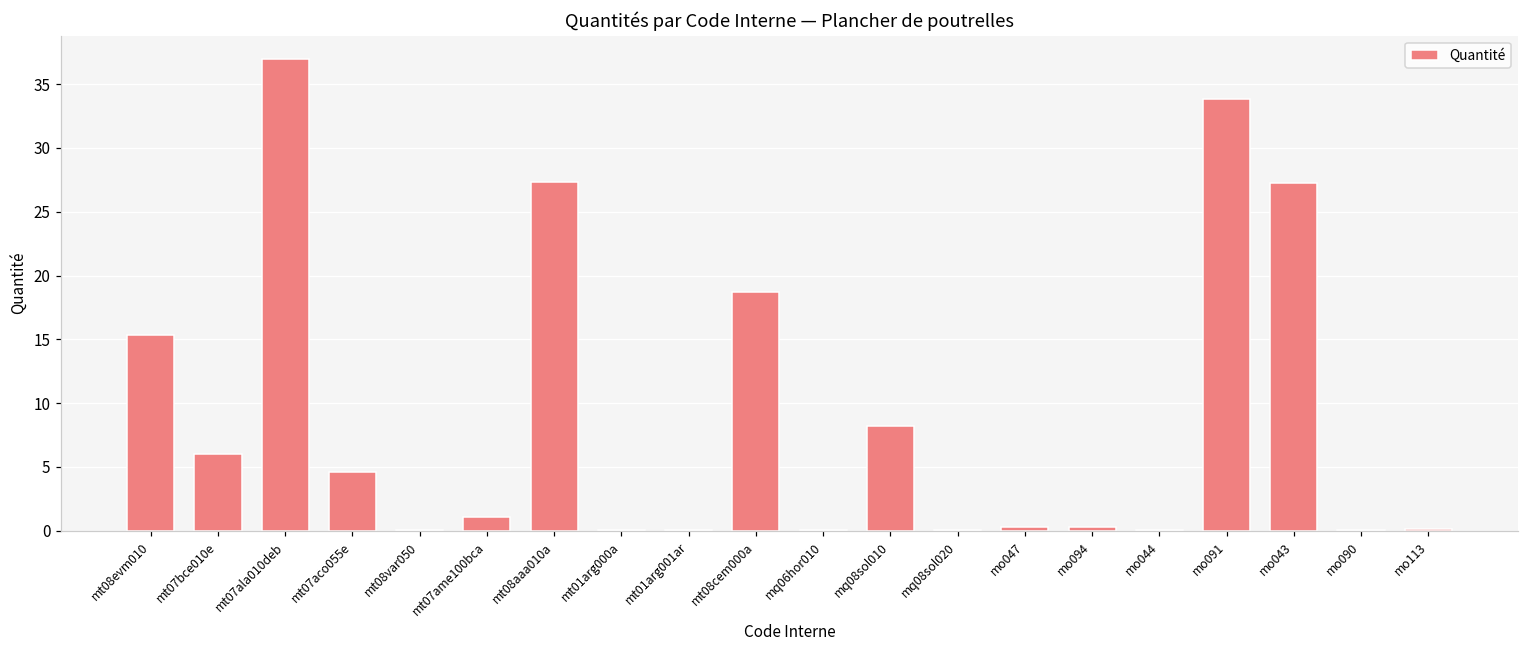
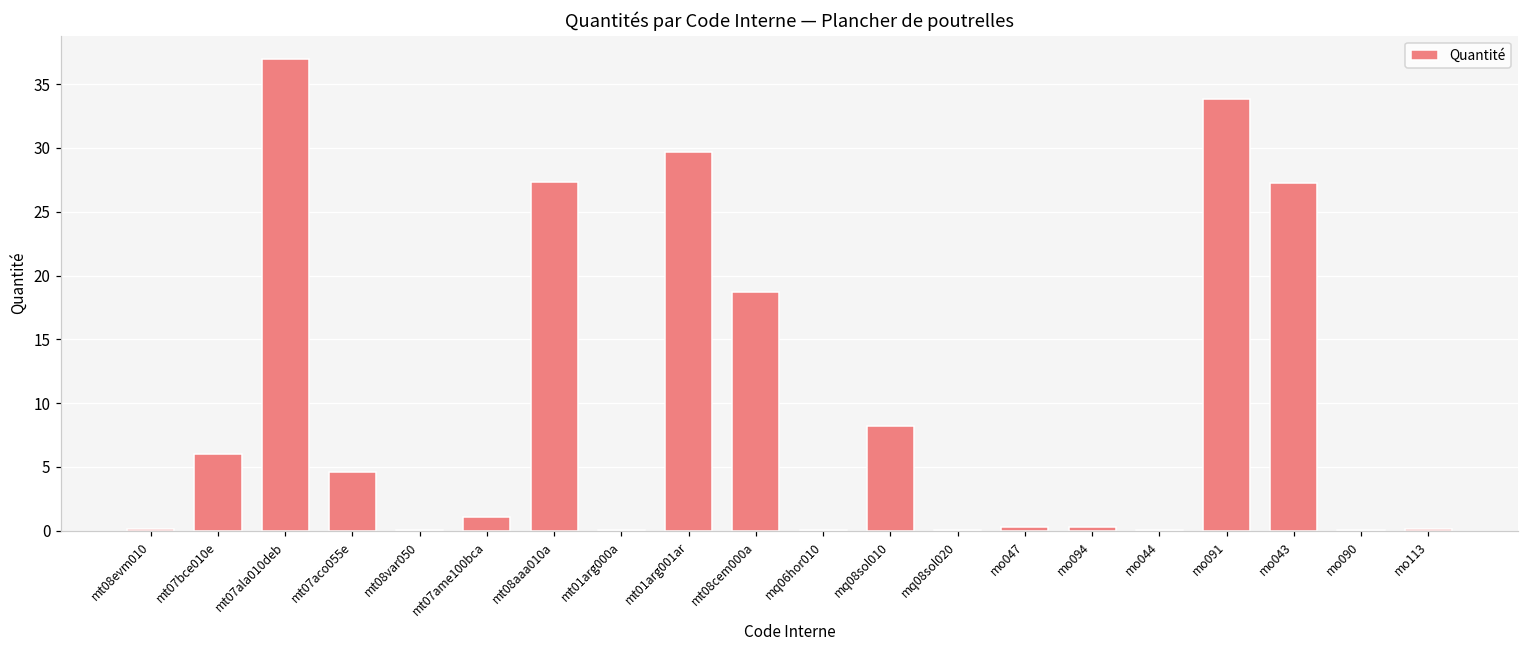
mt08evm010: 15.3 -> 0.1
mt01arg001ar: 0.1 -> 29.7
